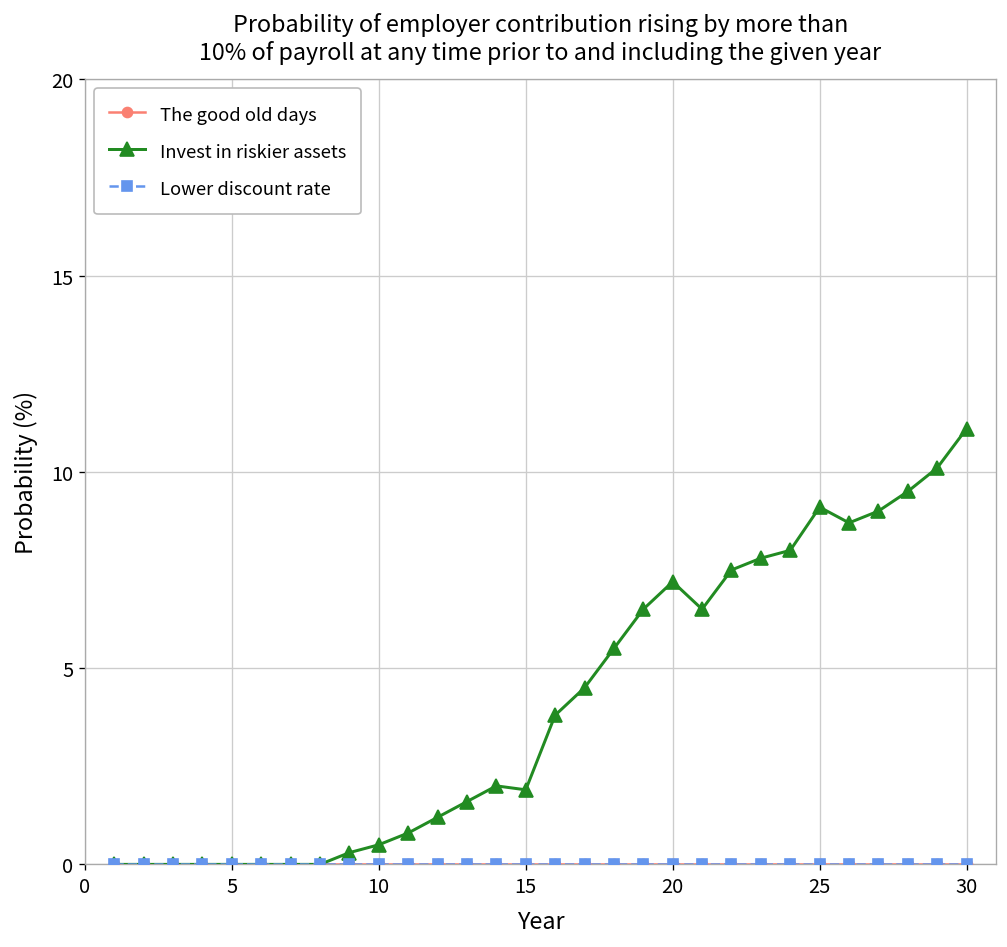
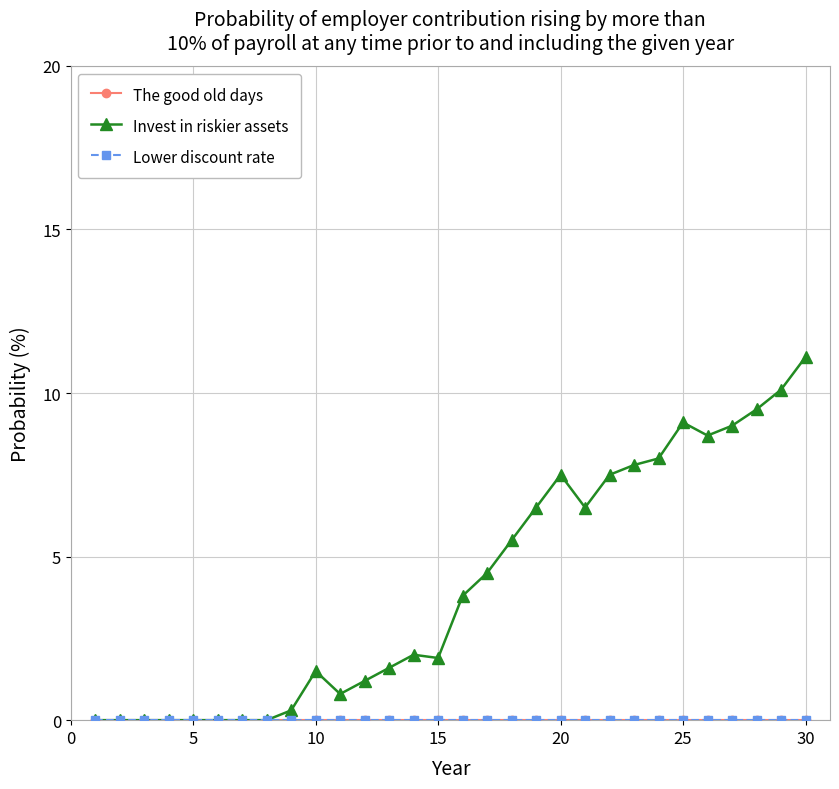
Invest in riskier assets, 10: 0.5 -> 1.5
Invest in riskier assets, 20: 7.2 -> 7.5
